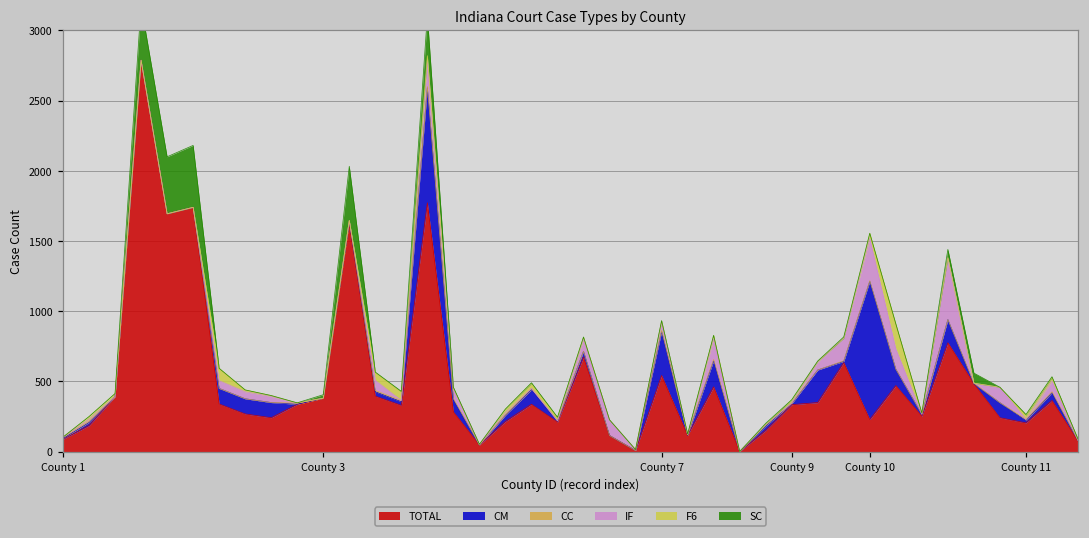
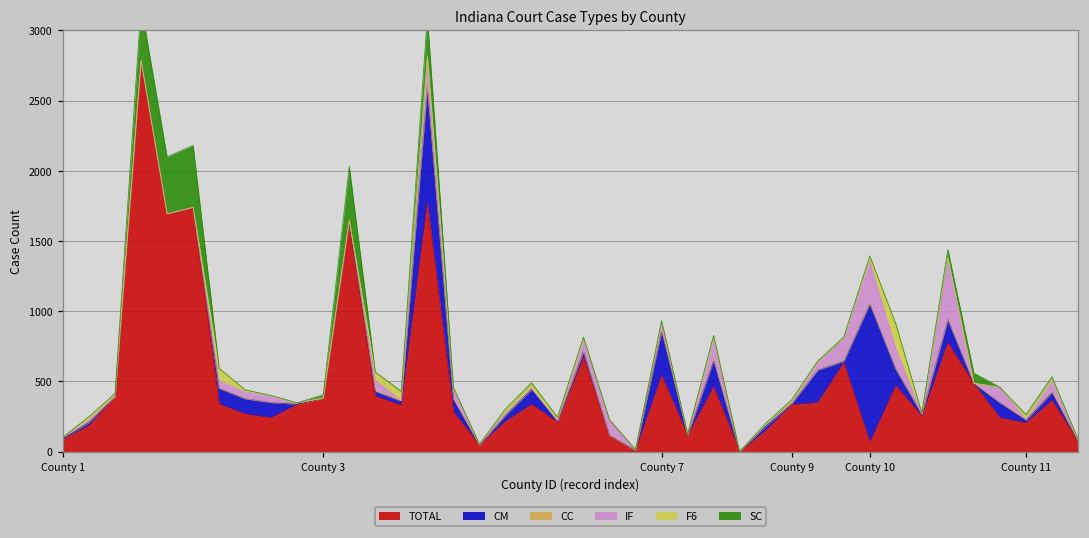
TOTAL, County 10: 230 -> 70
